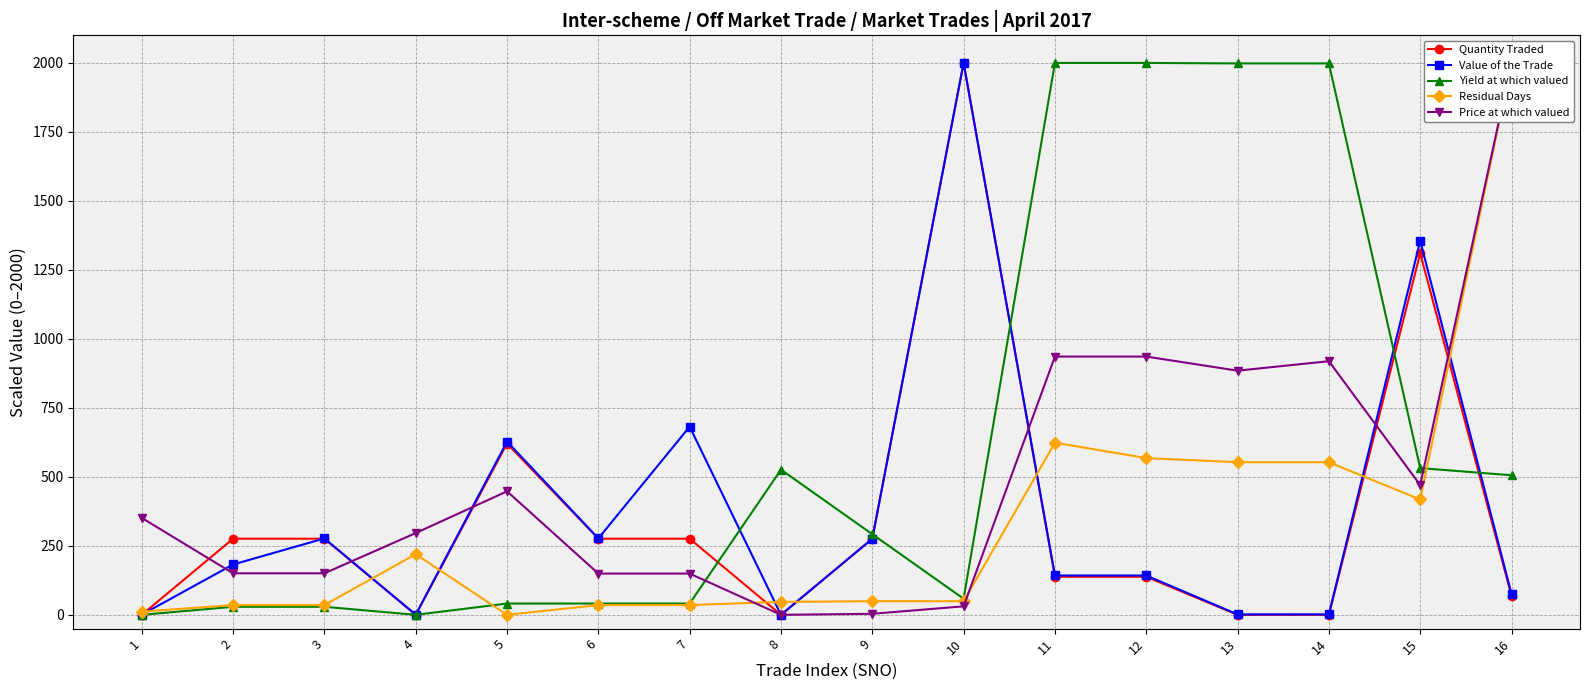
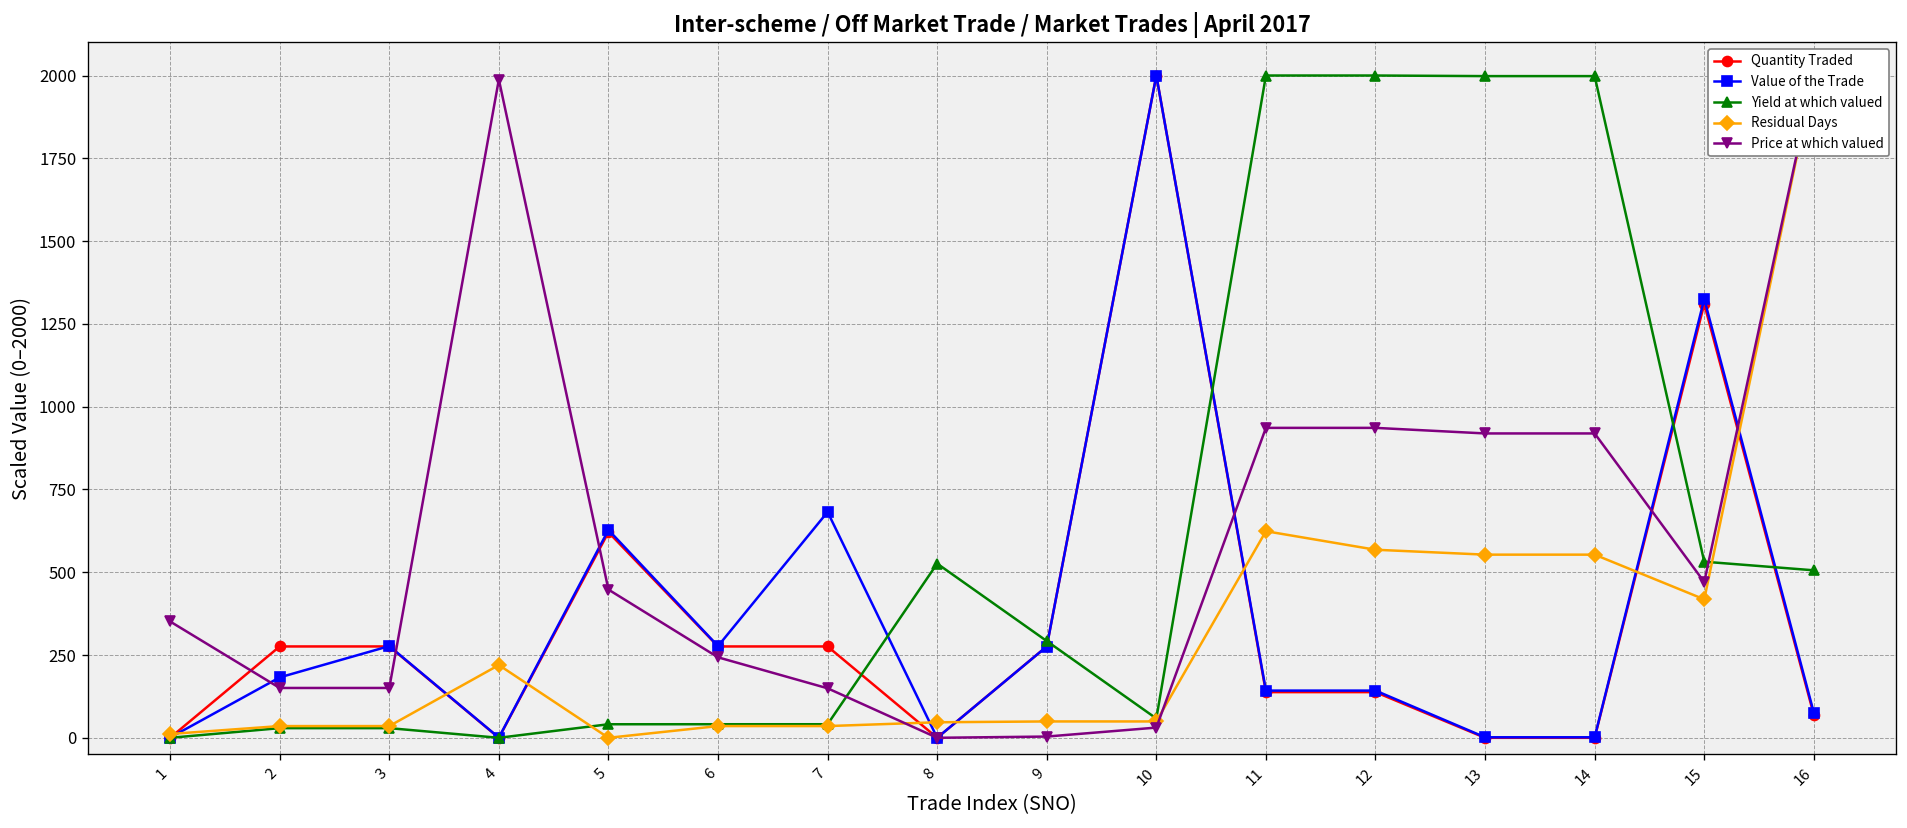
Price at which valued, 4: 300 -> 1990
Price at which valued, 6: 150 -> 240
Price at which valued, 13: 880 -> 920
Value of the Trade, 15: 1360 -> 1330
